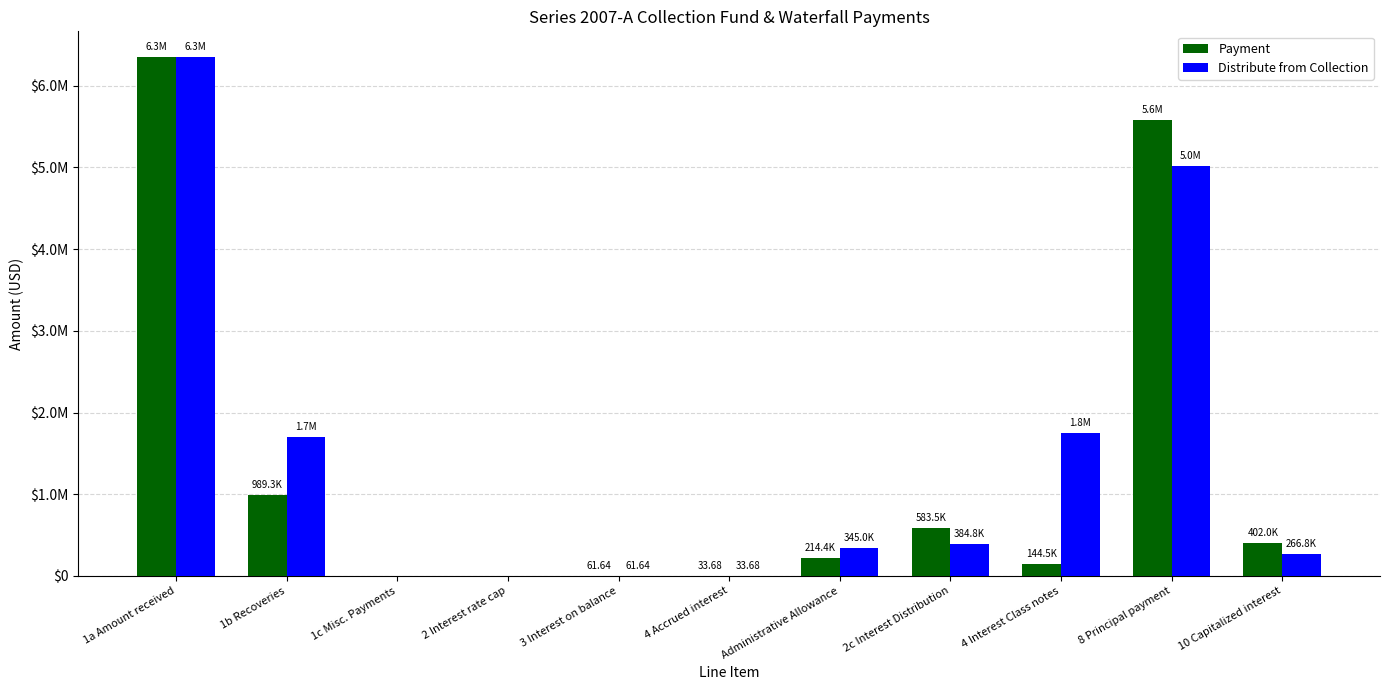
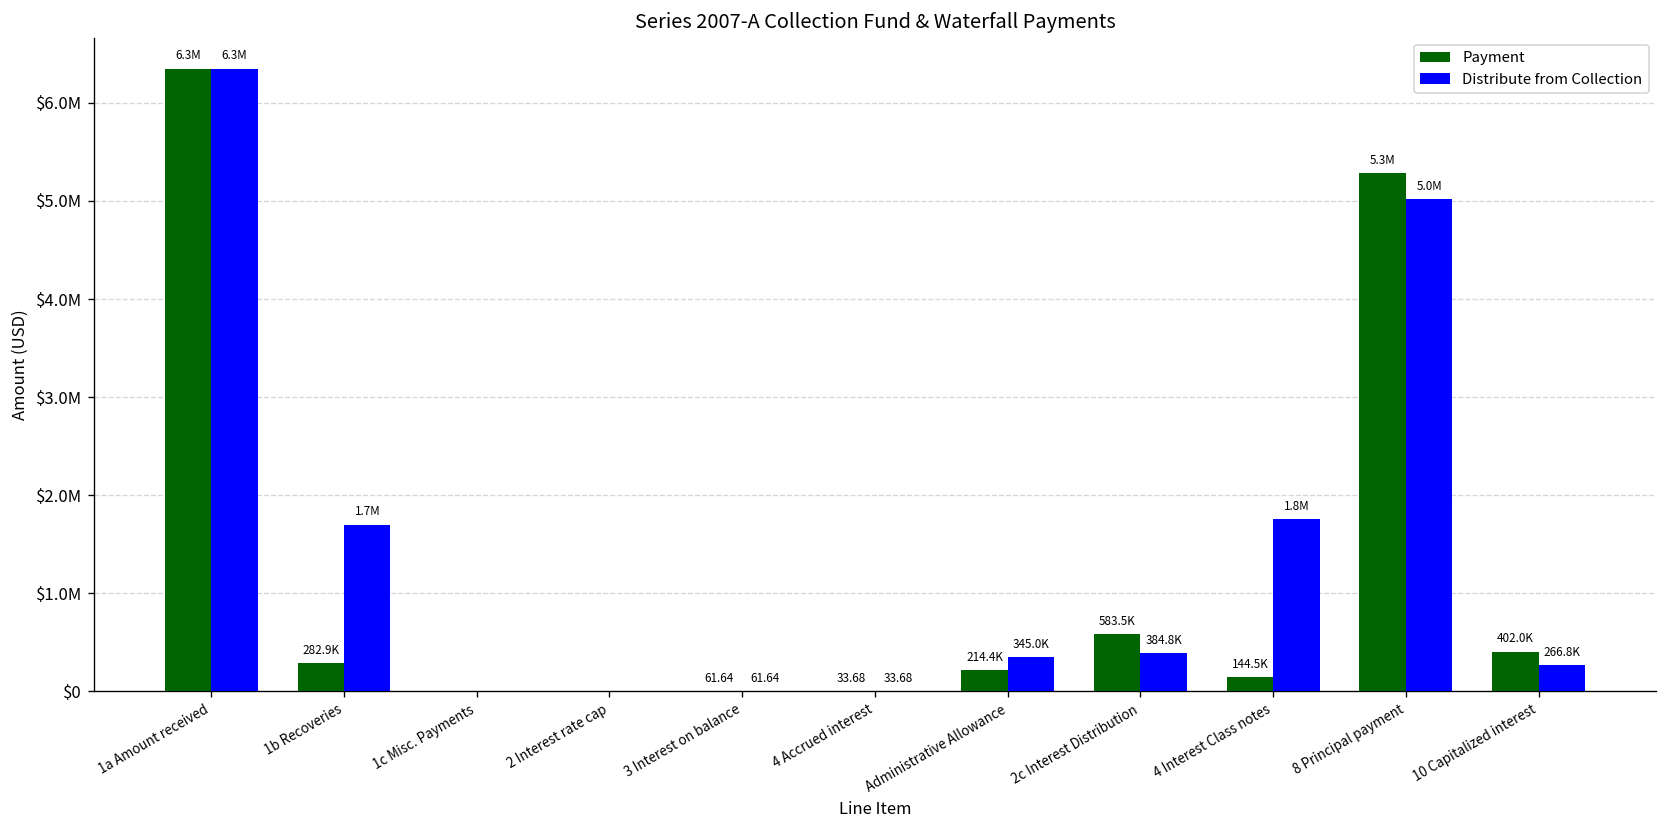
Payment, 1b Recoveries: 989.3K -> 282.9K
Payment, 8 Principal payment: 5.6M -> 5.3M
